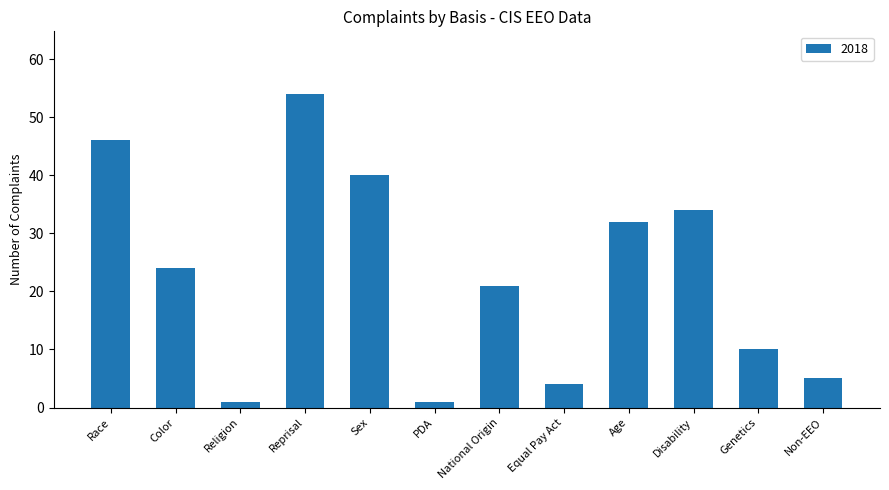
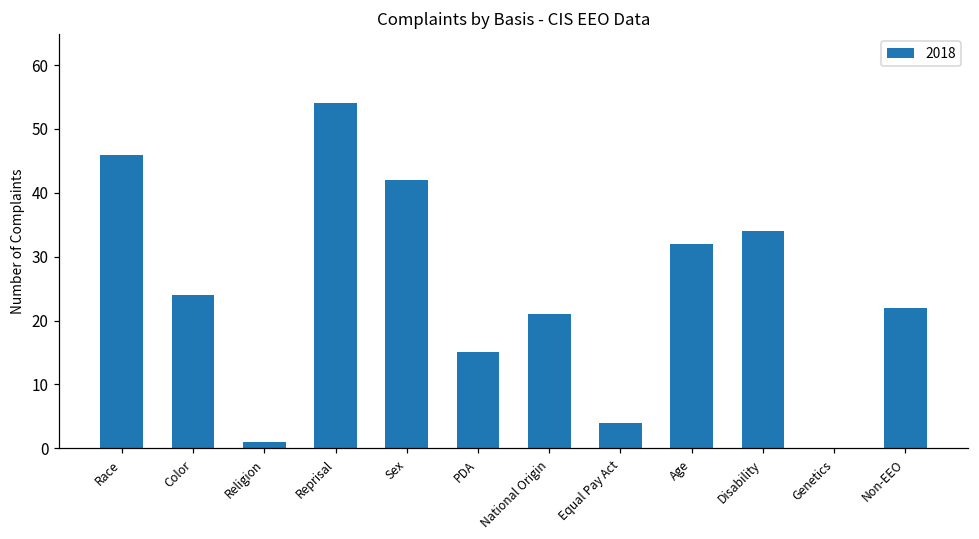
Sex: 40 -> 42
PDA: 1 -> 15
Genetics: 10 -> 0
Non-EEO: 5 -> 22
